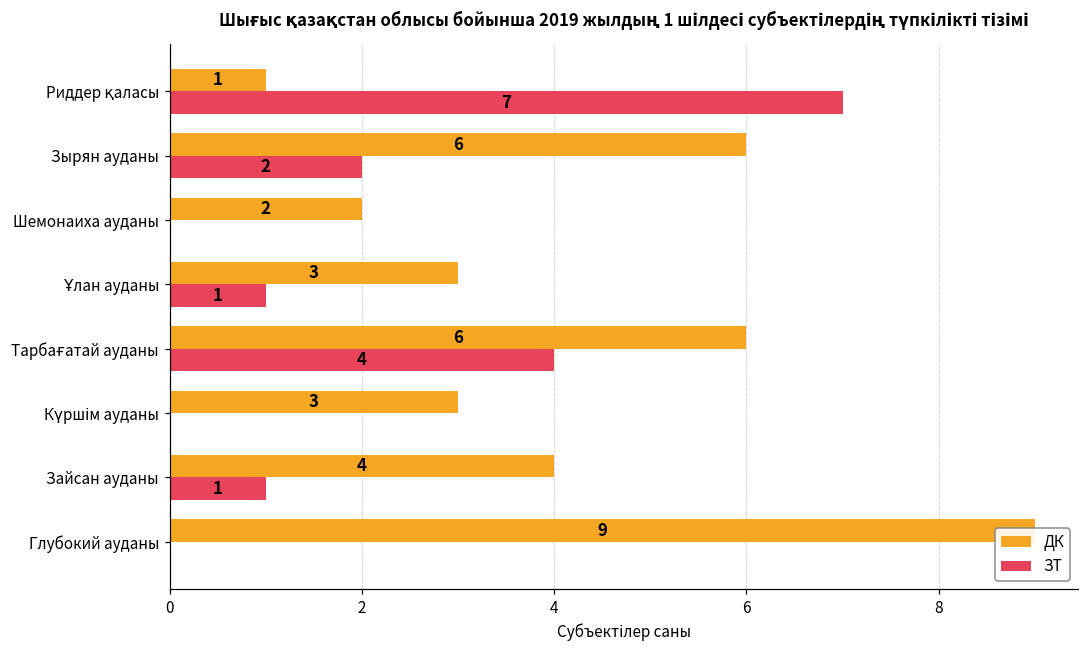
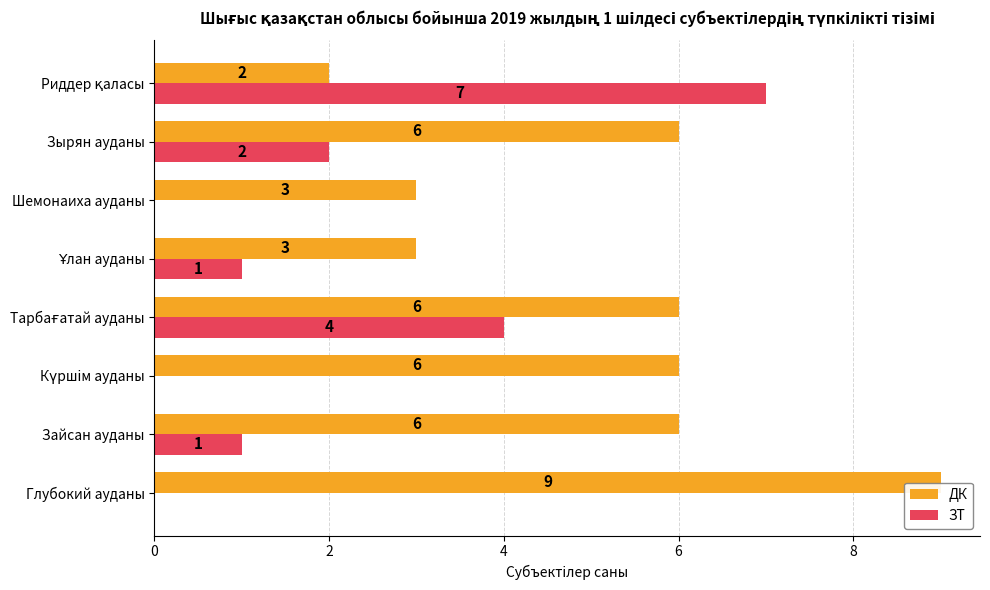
ДК, Риддер қаласы: 1 -> 2
ДК, Шемонаиха ауданы: 2 -> 3
ДК, Күршім ауданы: 3 -> 6
ДК, Зайсан ауданы: 4 -> 6
